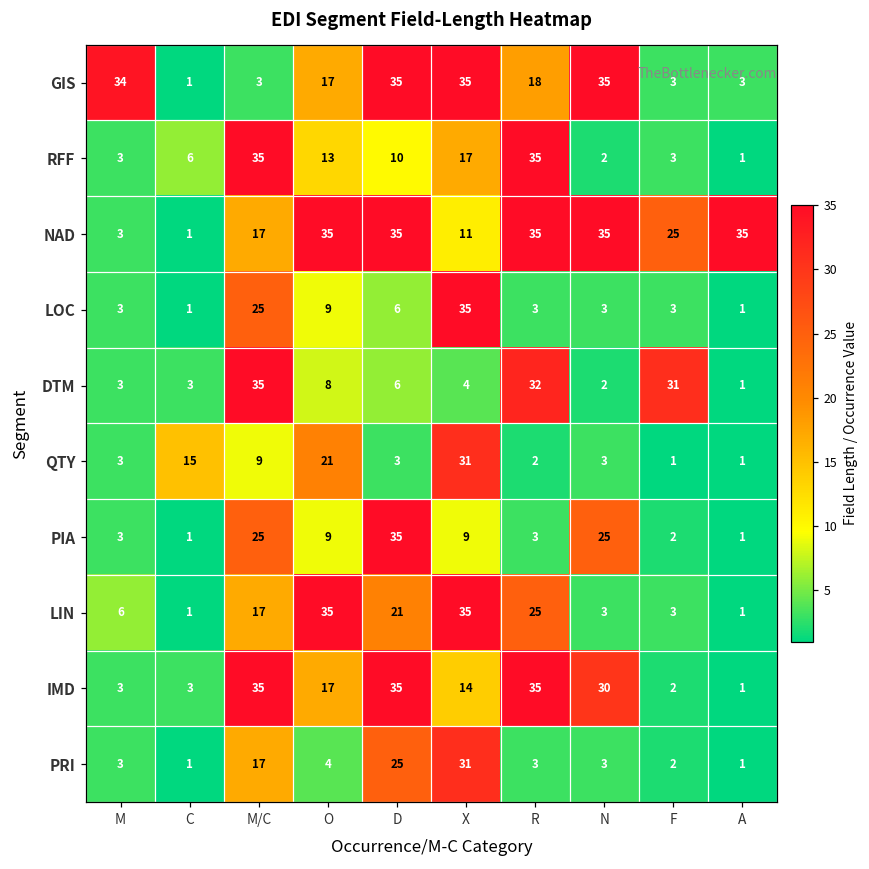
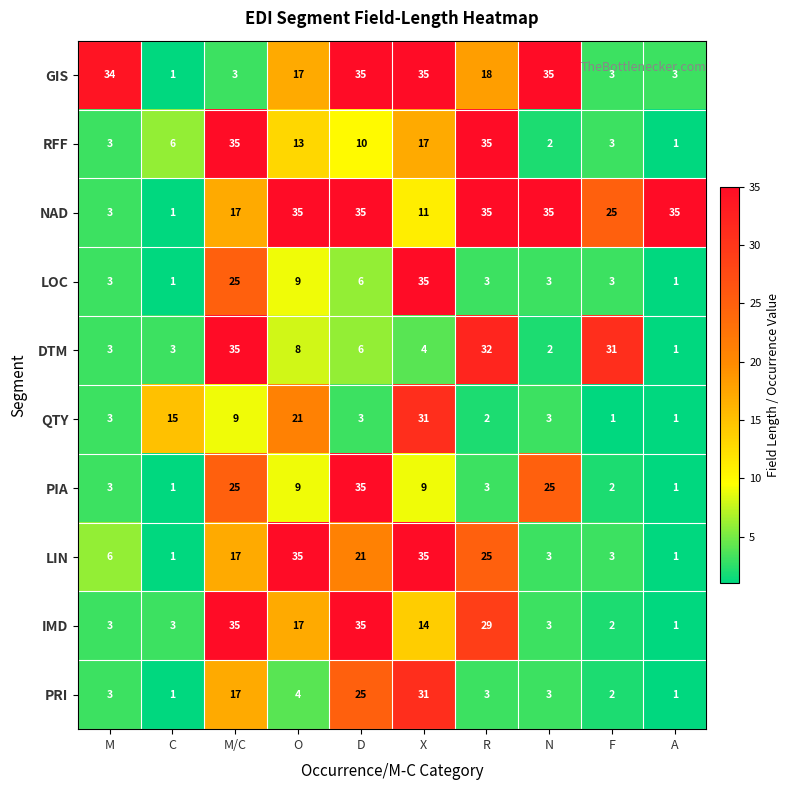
IMD, R: 35 -> 29
IMD, N: 30 -> 3
